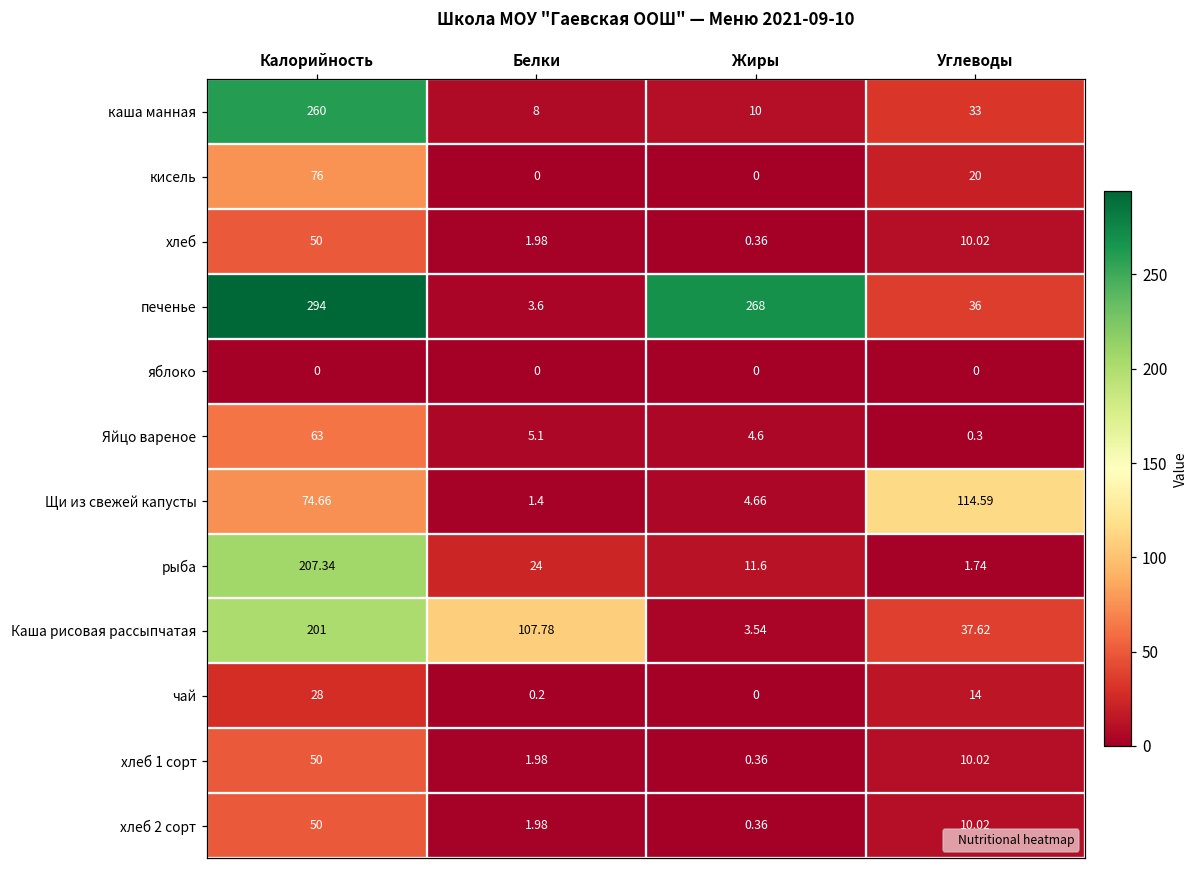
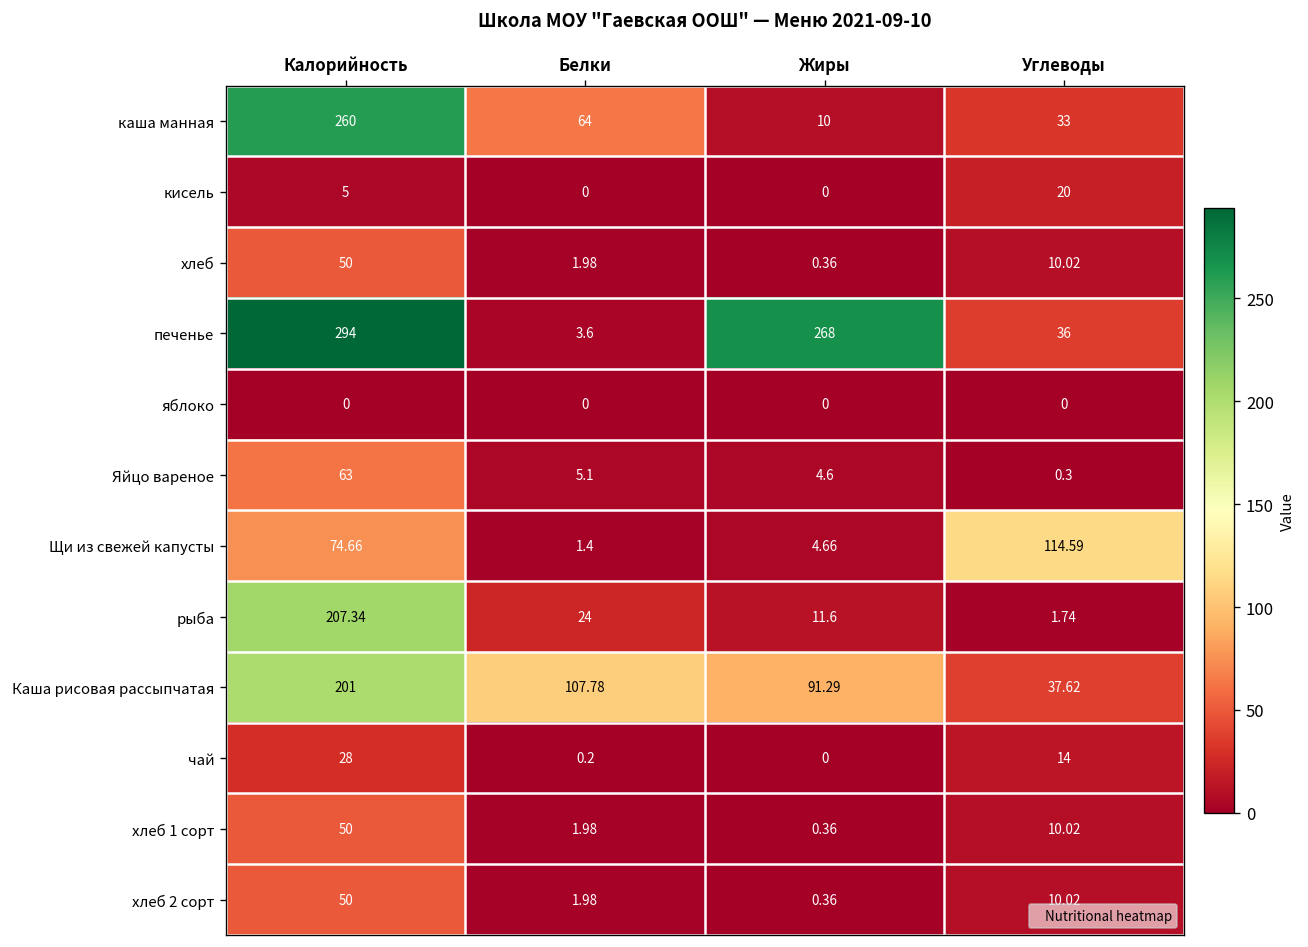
каша манная, Белки: 8 -> 64
кисель, Калорийность: 76 -> 5
Каша рисовая рассыпчатая, Жиры: 3.54 -> 91.29
